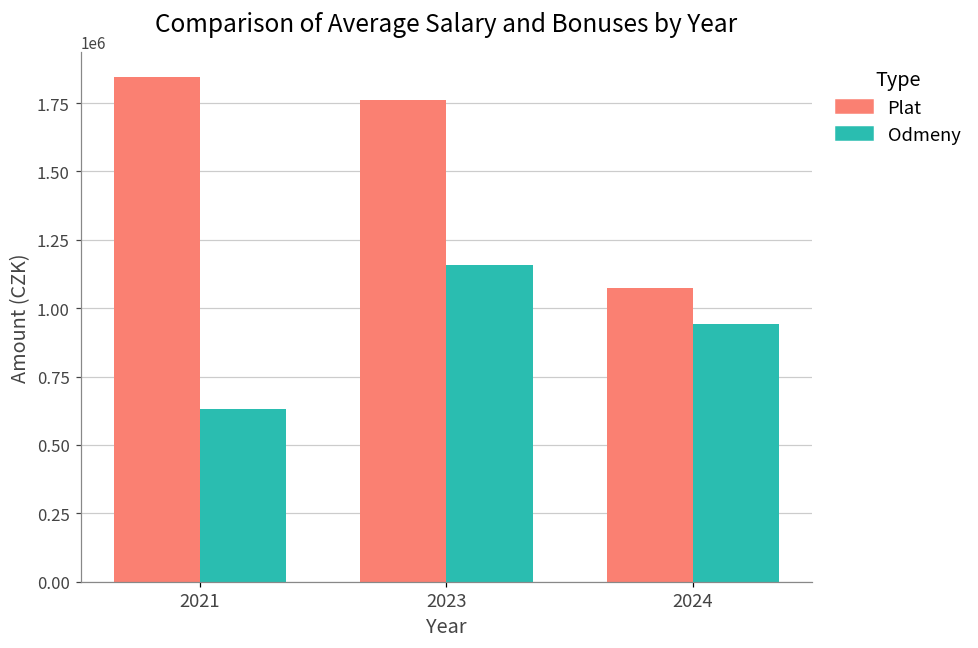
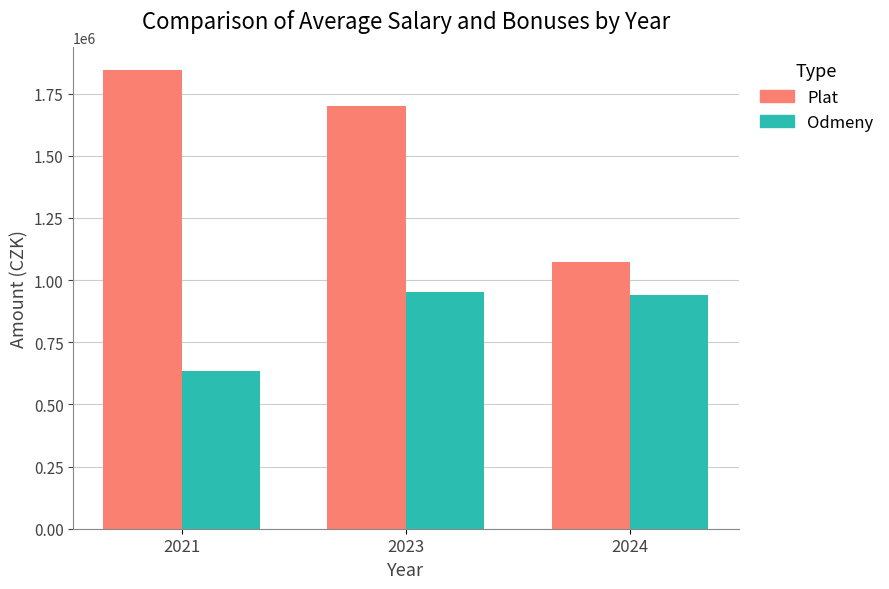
Plat, 2023: 1760000 -> 1700000
Odmeny, 2023: 1160000 -> 950000
